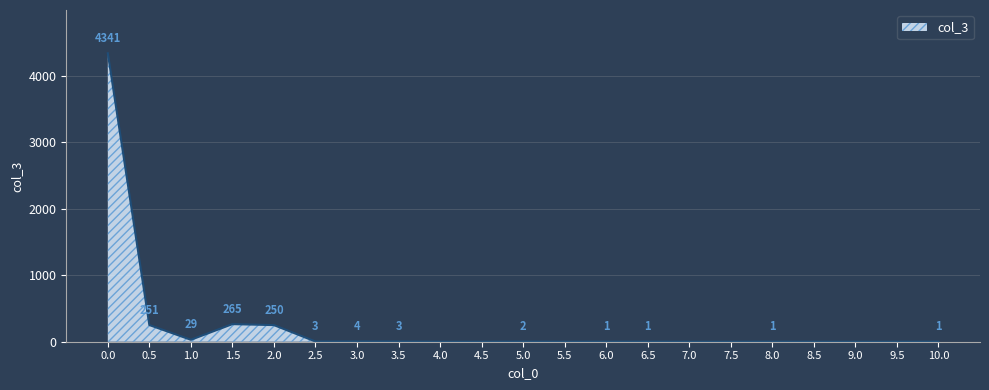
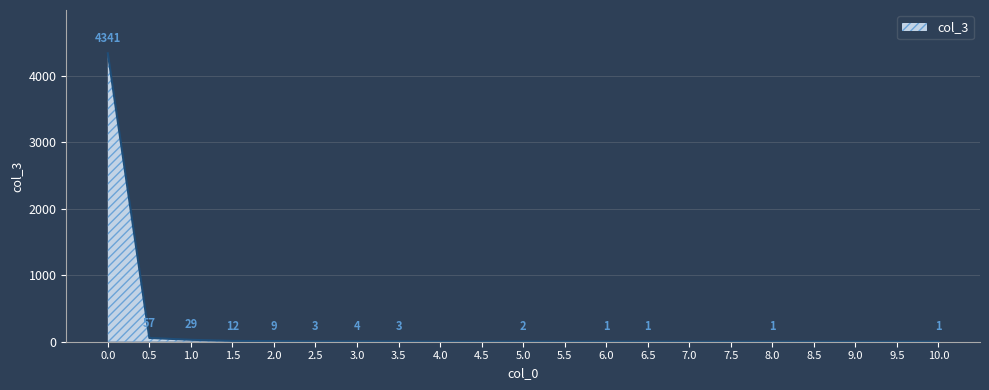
0.5: 251 -> 57
1.5: 265 -> 12
2.0: 250 -> 9
